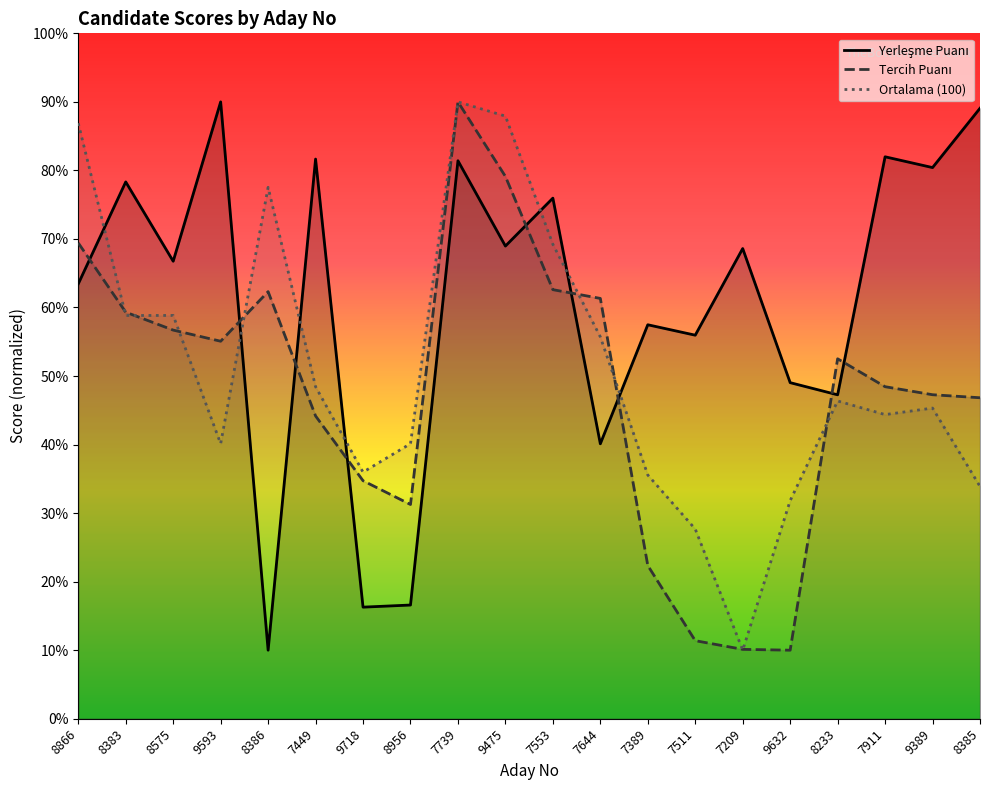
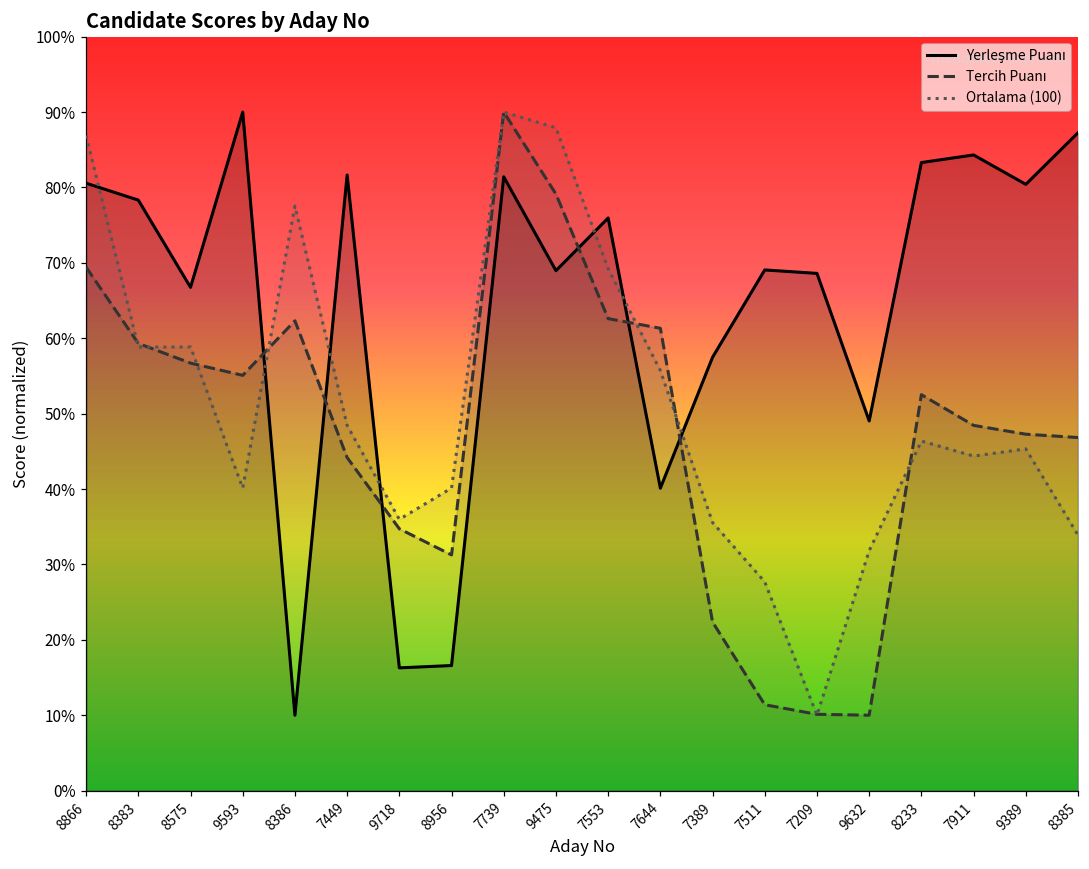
Yerleşme Puanı, 8866: 63% -> 81%
Yerleşme Puanı, 7511: 56% -> 69%
Yerleşme Puanı, 8233: 47% -> 83%
Yerleşme Puanı, 7911: 82% -> 84%
Yerleşme Puanı, 8385: 89% -> 87%
